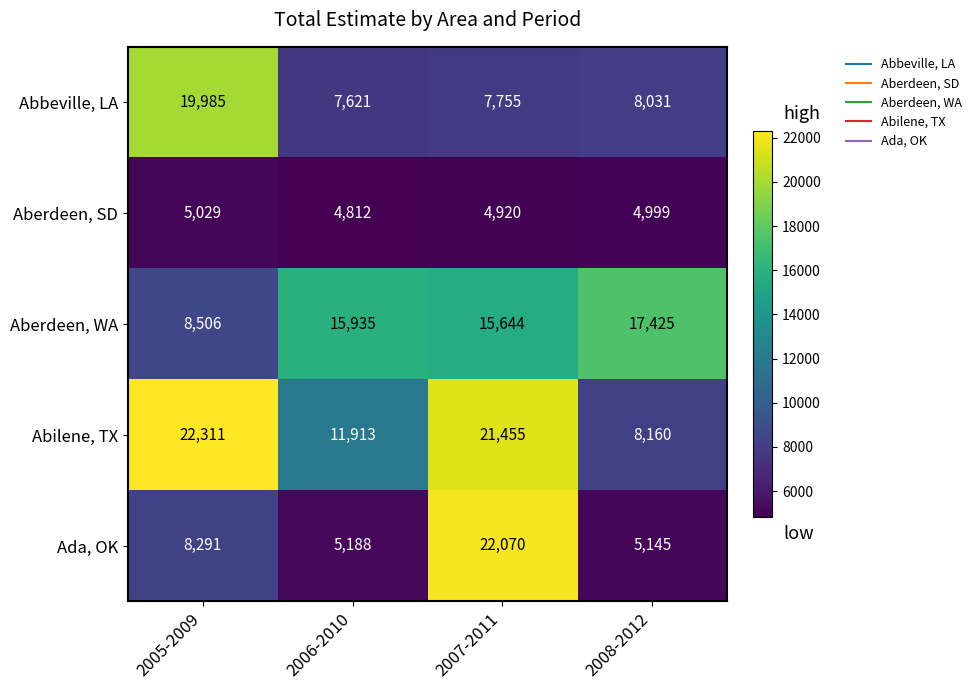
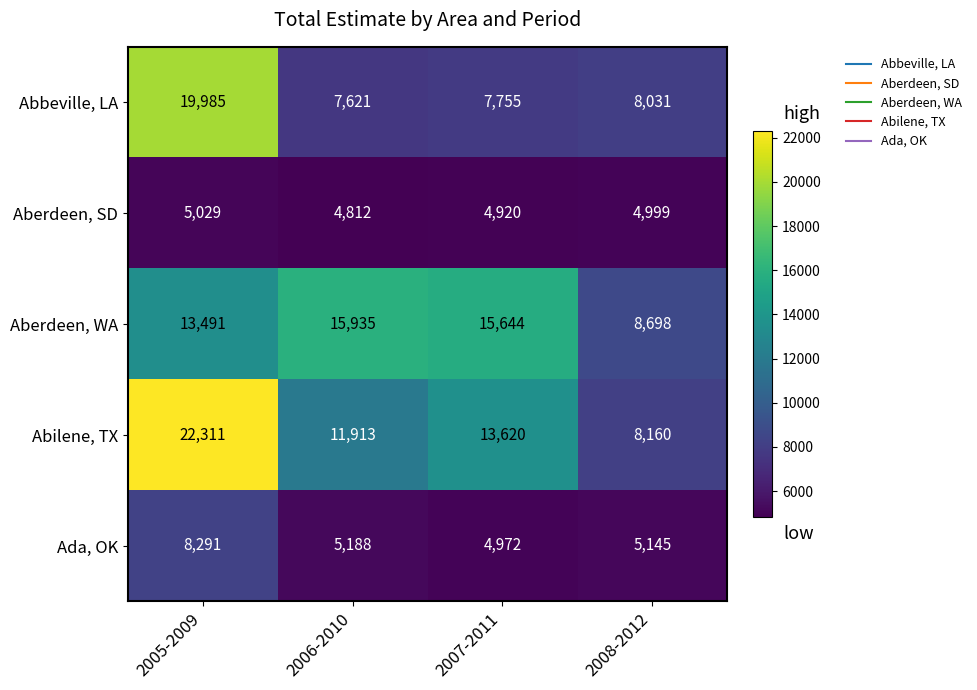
Aberdeen, WA, 2005-2009: 8,506 -> 13,491
Aberdeen, WA, 2008-2012: 17,425 -> 8,698
Abilene, TX, 2007-2011: 21,455 -> 13,620
Ada, OK, 2007-2011: 22,070 -> 4,972
